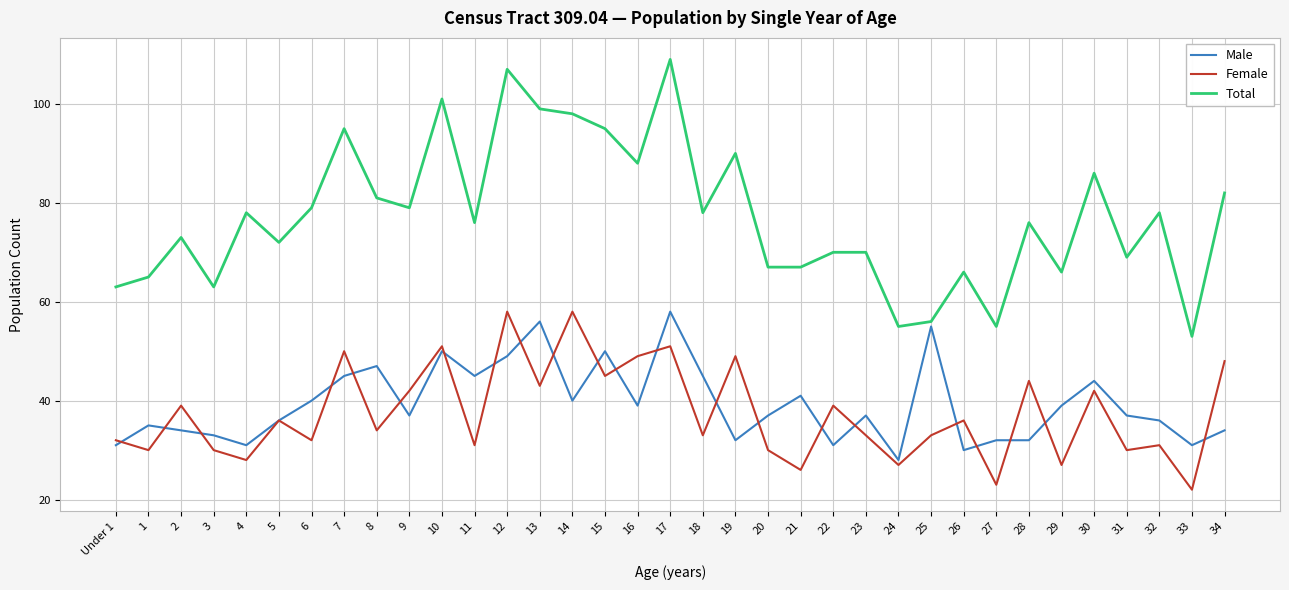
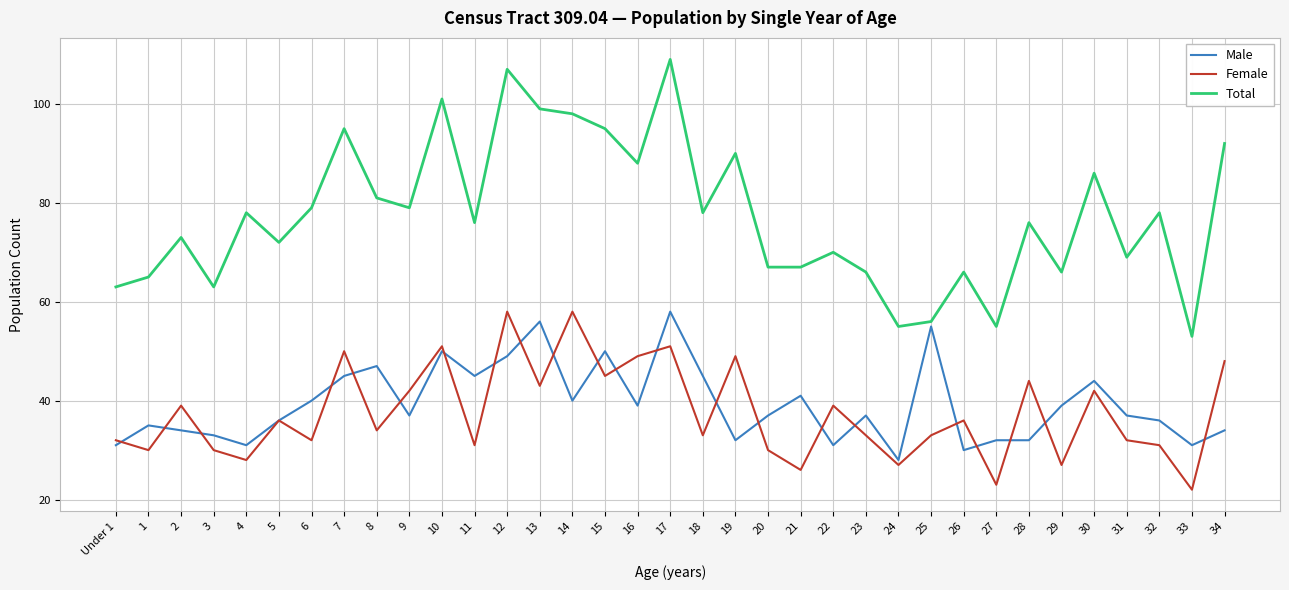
Total, 23: 70 -> 66
Female, 31: 30 -> 32
Total, 34: 82 -> 92
